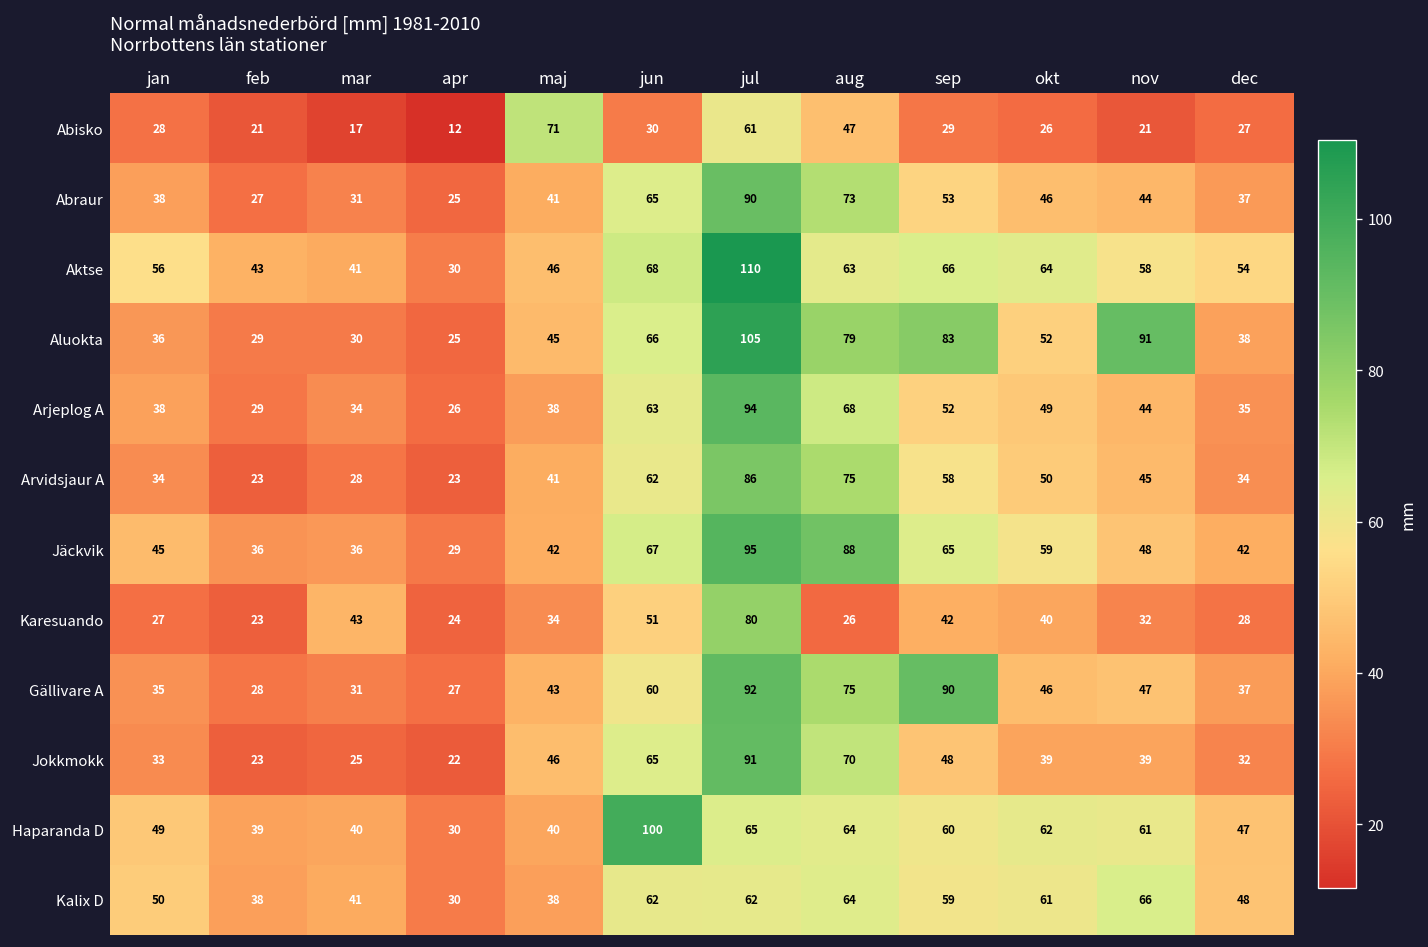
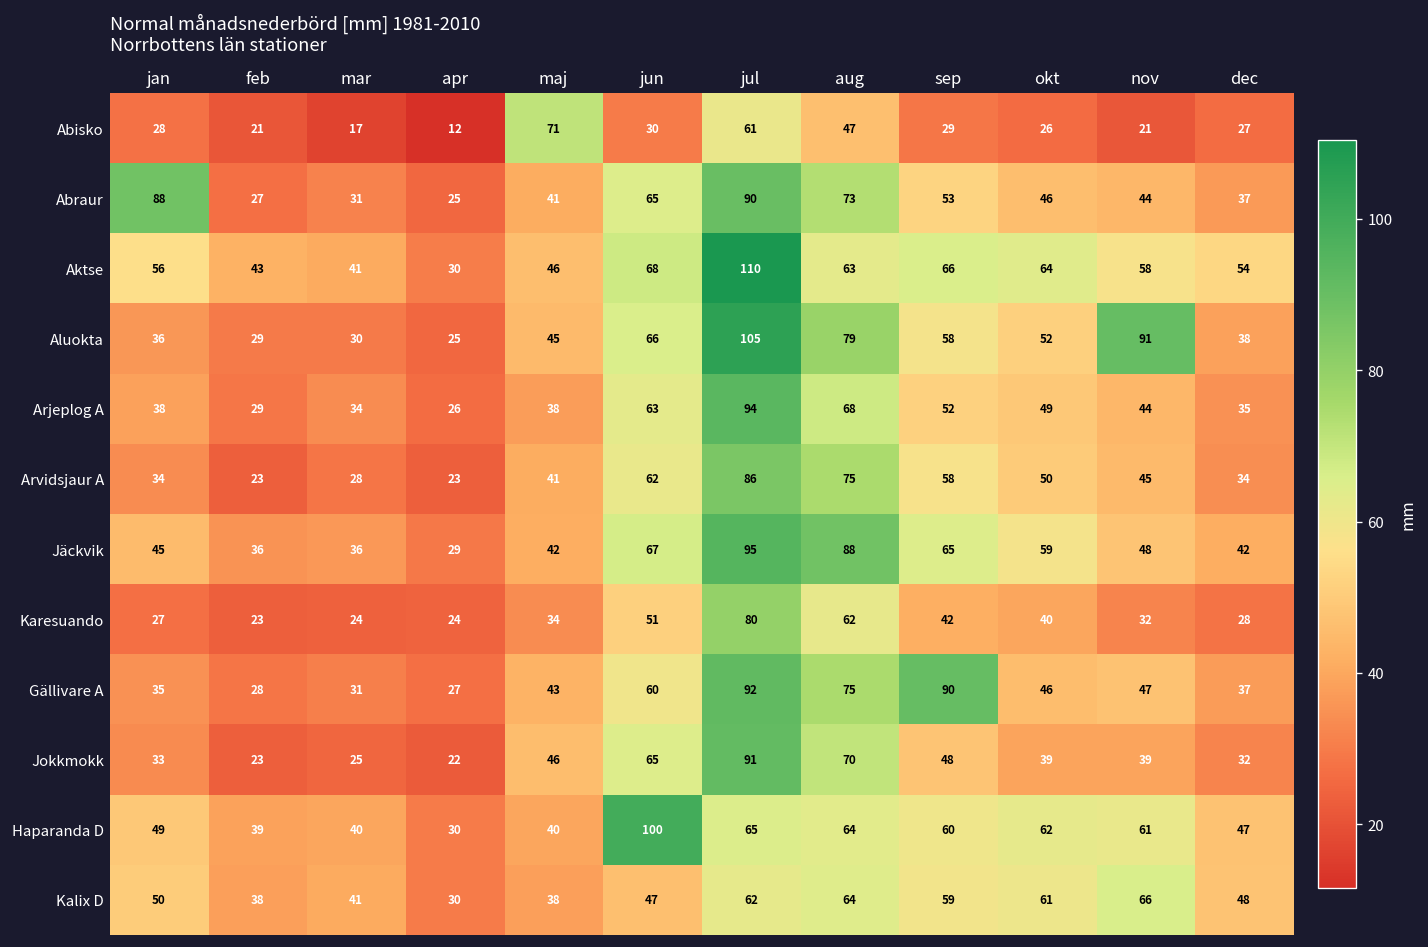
Abraur, jan: 38 -> 88
Aluokta, sep: 83 -> 58
Karesuando, mar: 43 -> 24
Karesuando, aug: 26 -> 62
Kalix D, jun: 62 -> 47
